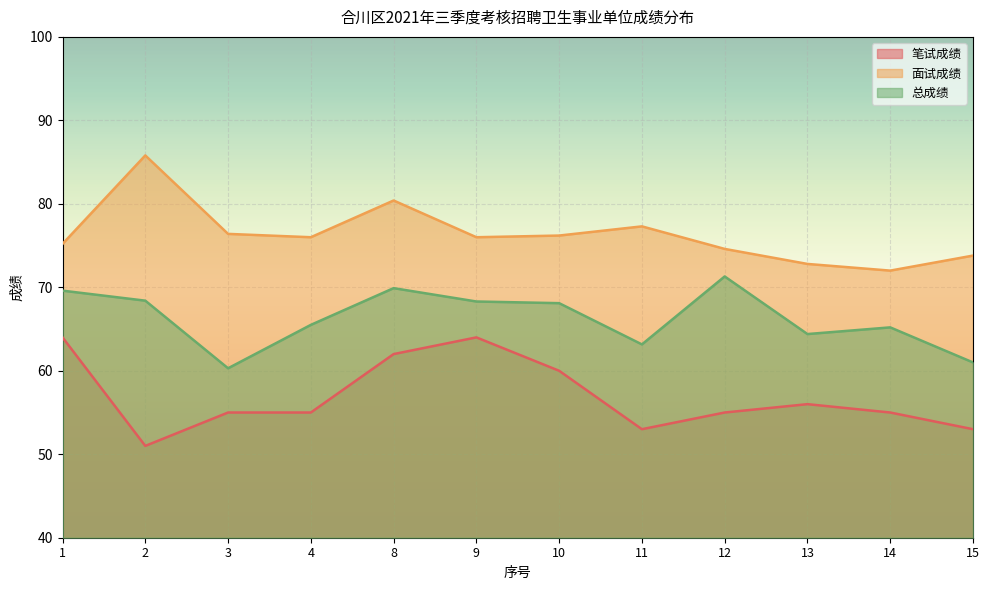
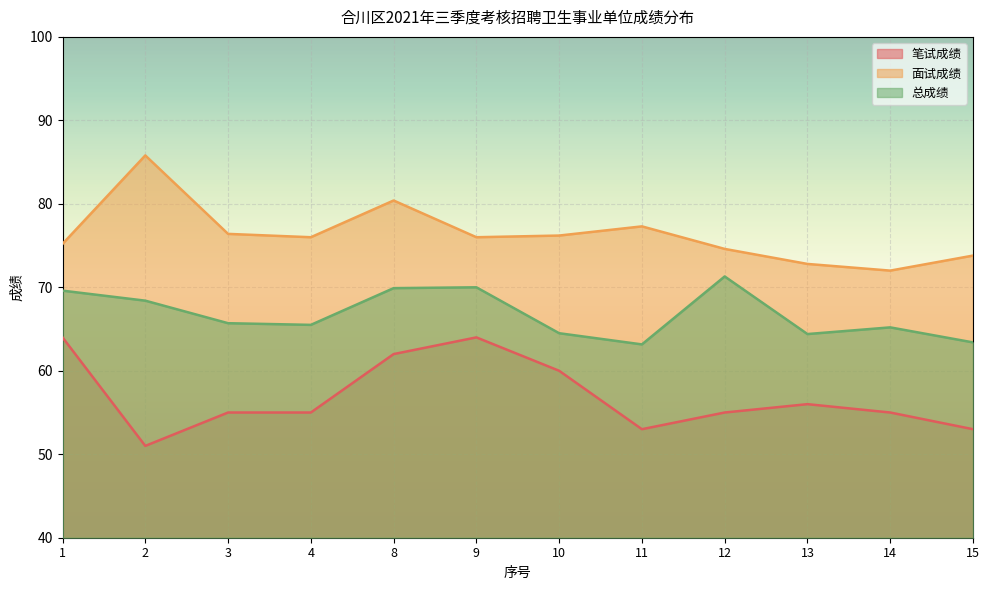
总成绩, 3: 60 -> 66
总成绩, 9: 68 -> 70
总成绩, 10: 68 -> 65
总成绩, 15: 61 -> 63
